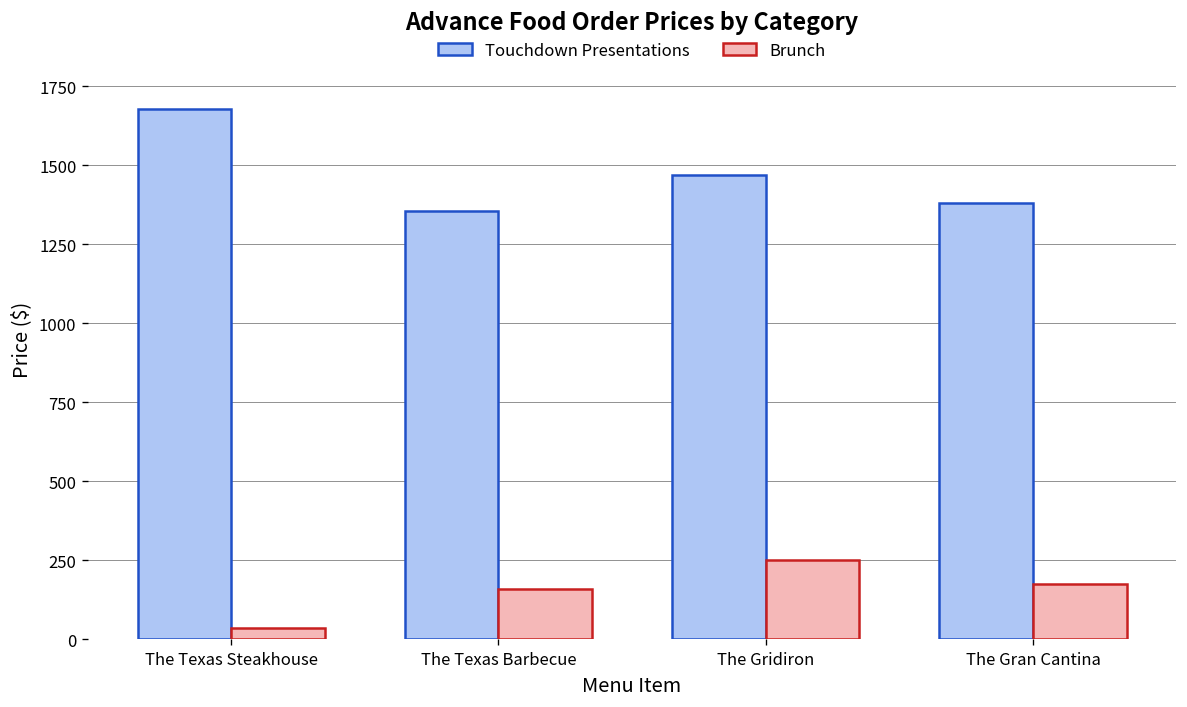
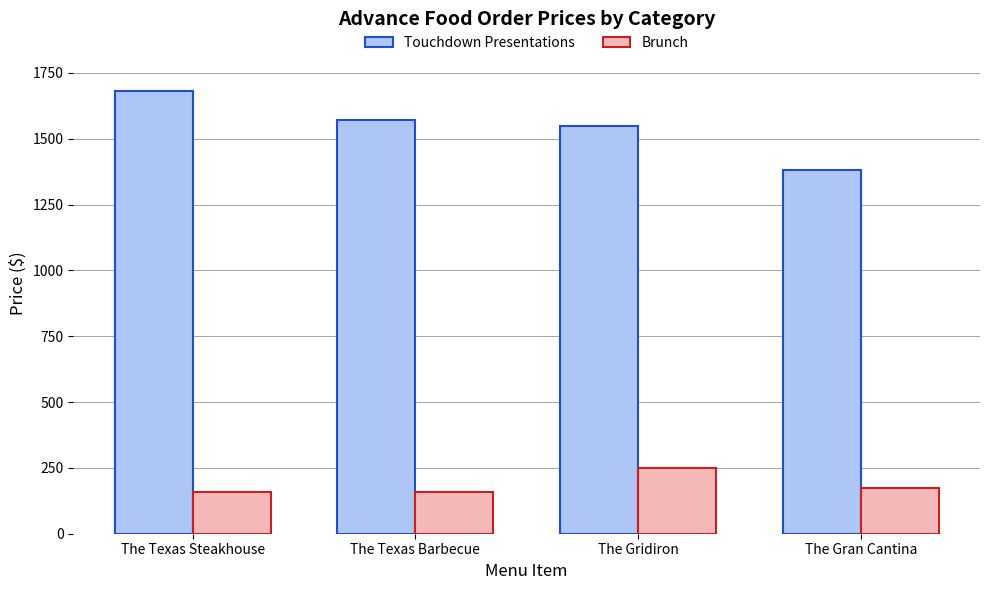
Brunch, The Texas Steakhouse: 40 -> 160
Touchdown Presentations, The Texas Barbecue: 1360 -> 1570
Touchdown Presentations, The Gridiron: 1470 -> 1550
